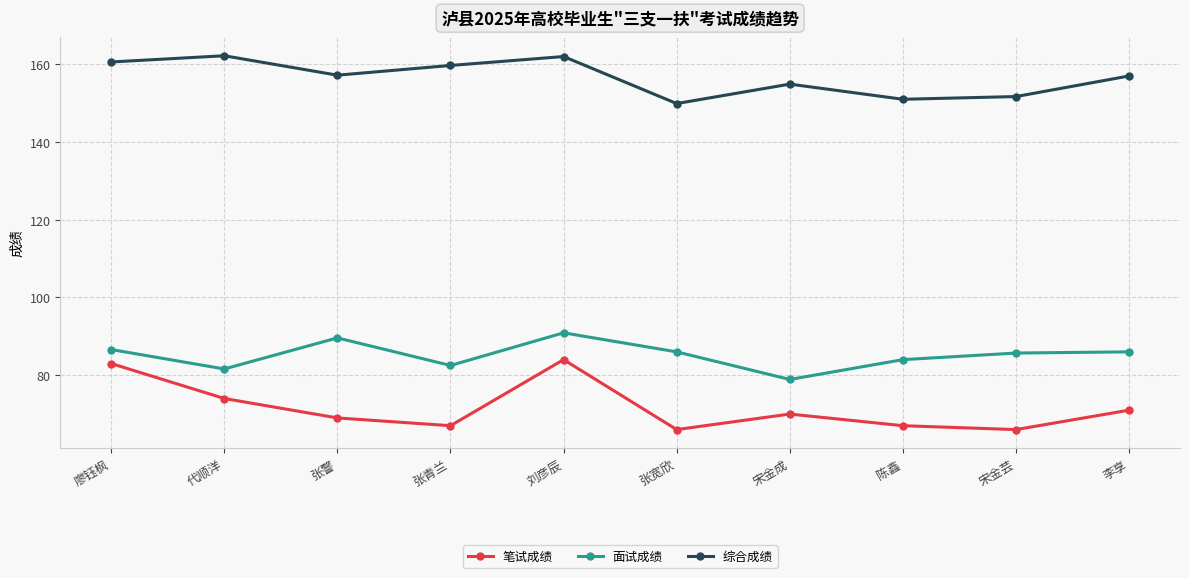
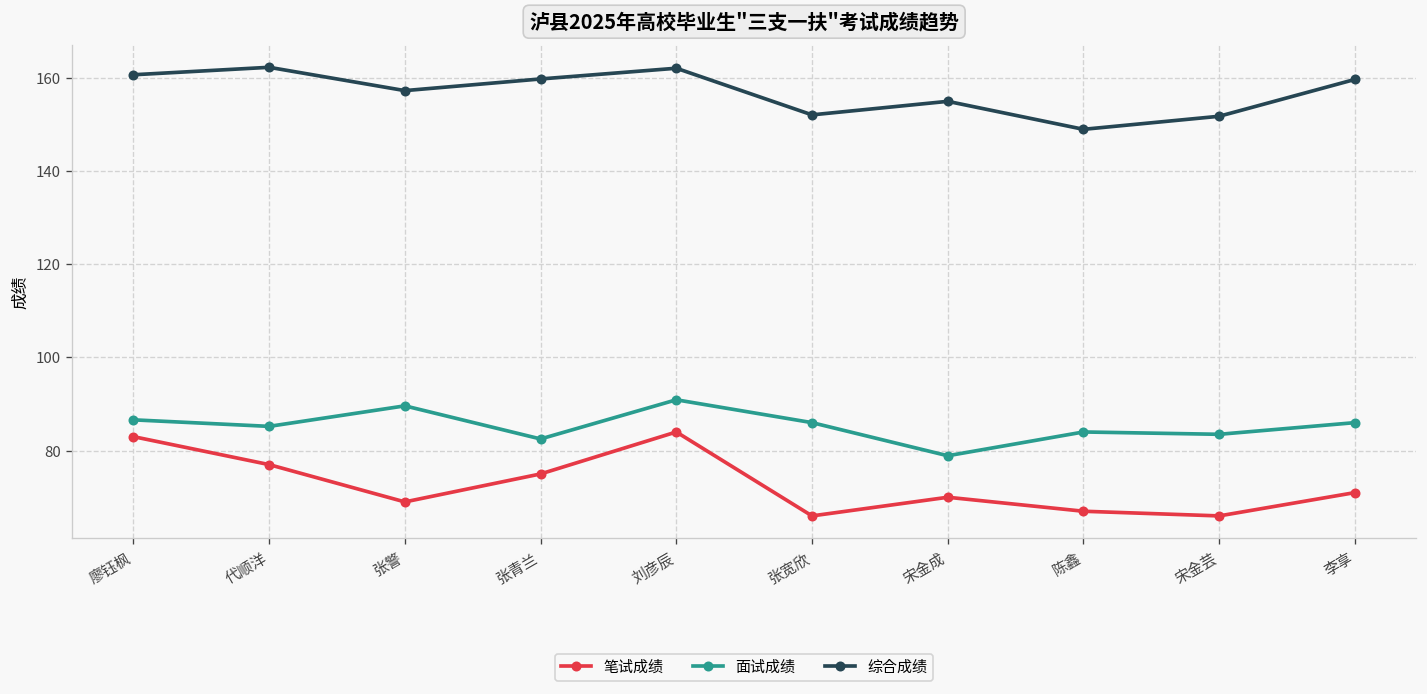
笔试成绩, 代顺洋: 74 -> 77
面试成绩, 代顺洋: 82 -> 85
笔试成绩, 张青兰: 67 -> 75
综合成绩, 张宽欣: 150 -> 152
综合成绩, 陈鑫: 151 -> 149
面试成绩, 宋金芸: 86 -> 84
综合成绩, 李享: 157 -> 160
